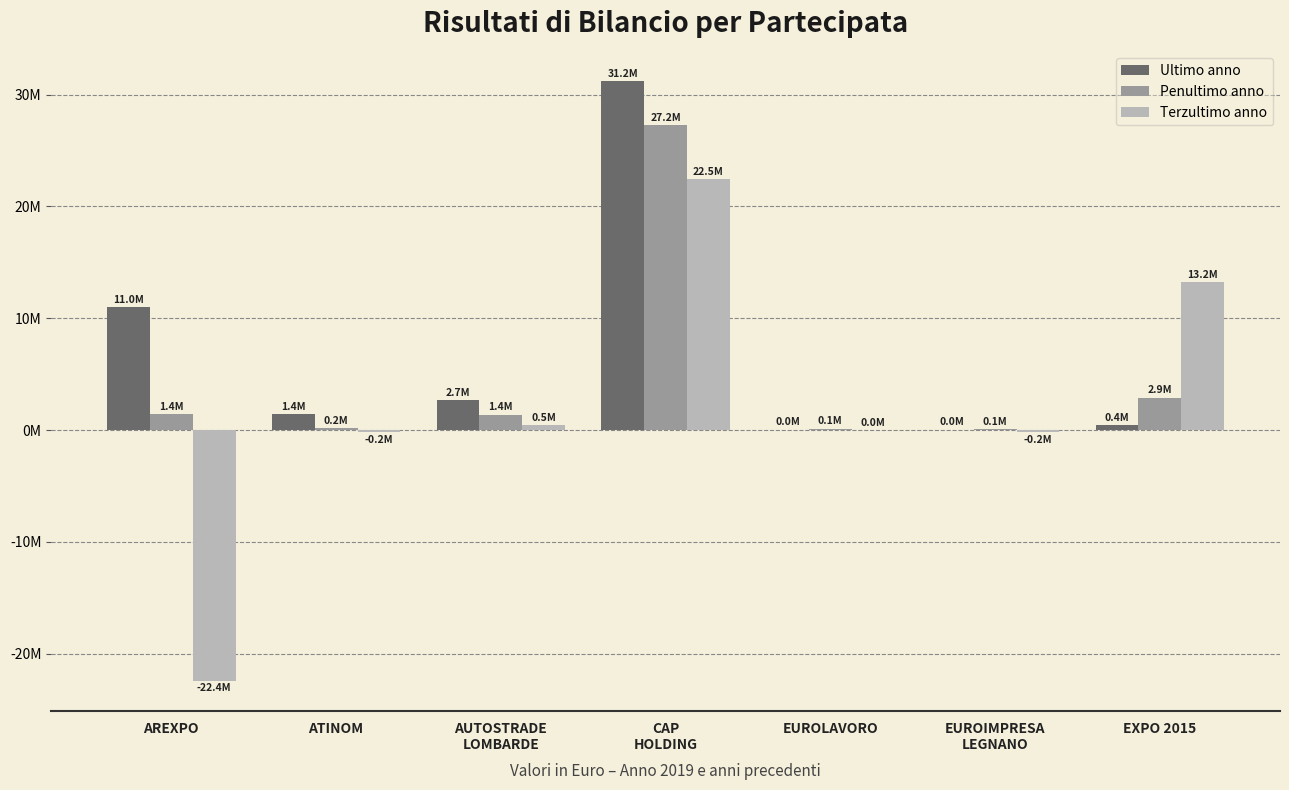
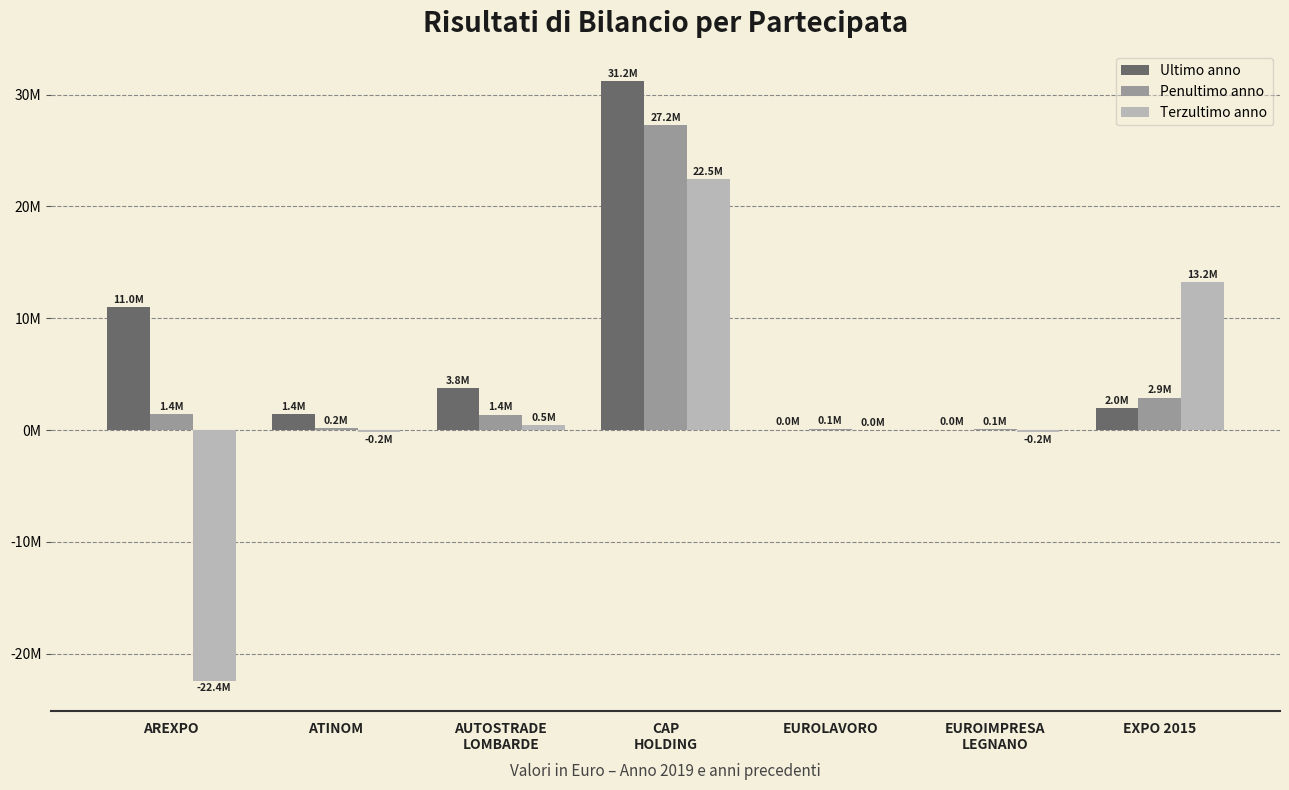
Ultimo anno, AUTOSTRADE LOMBARDE: 2.7M -> 3.8M
Ultimo anno, EXPO 2015: 0.4M -> 2.0M
